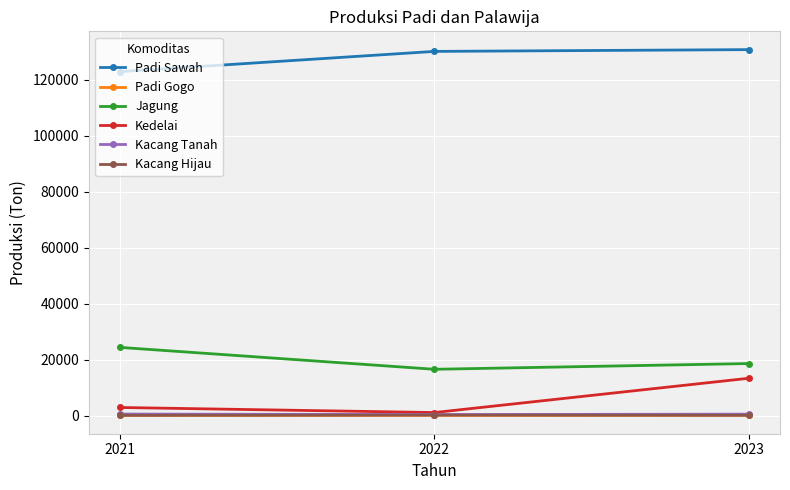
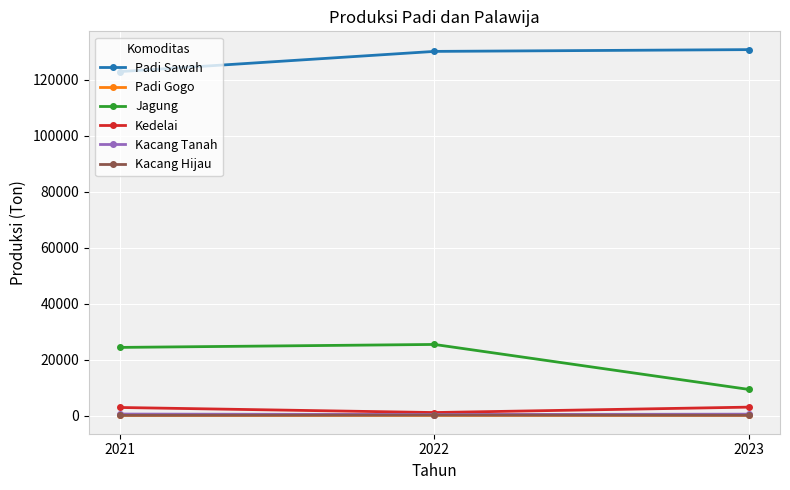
Jagung, 2022: 17000 -> 25000
Jagung, 2023: 19000 -> 9000
Kedelai, 2023: 13000 -> 3000
